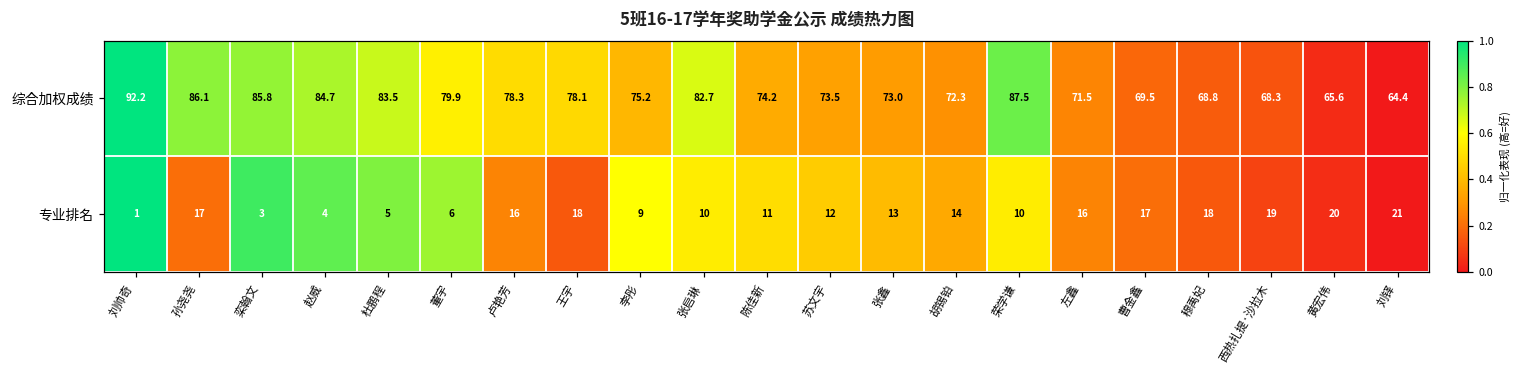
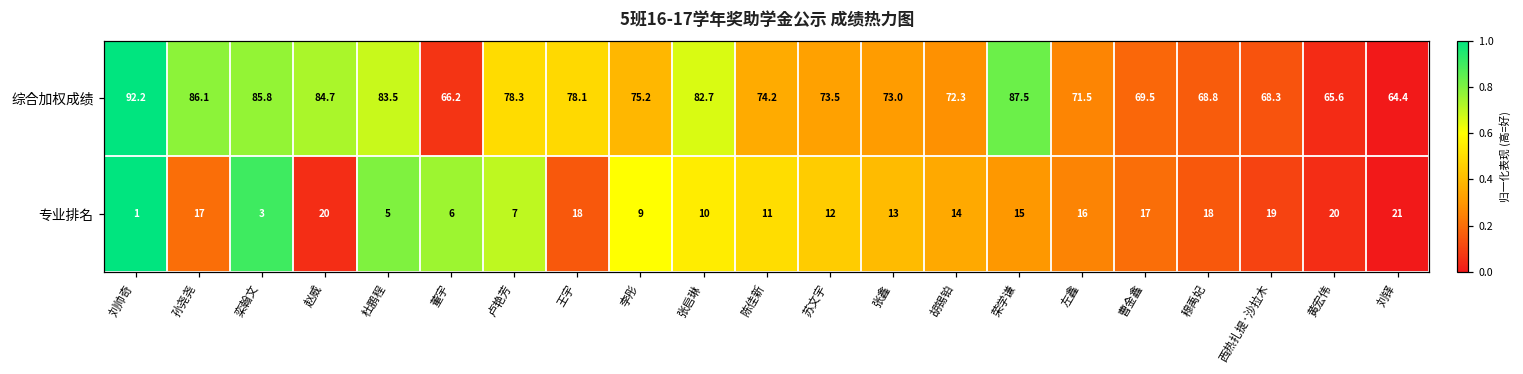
综合加权成绩, 董宇: 79.9 -> 66.2
专业排名, 赵威: 4 -> 20
专业排名, 卢艳芳: 16 -> 7
专业排名, 荣学谦: 10 -> 15
